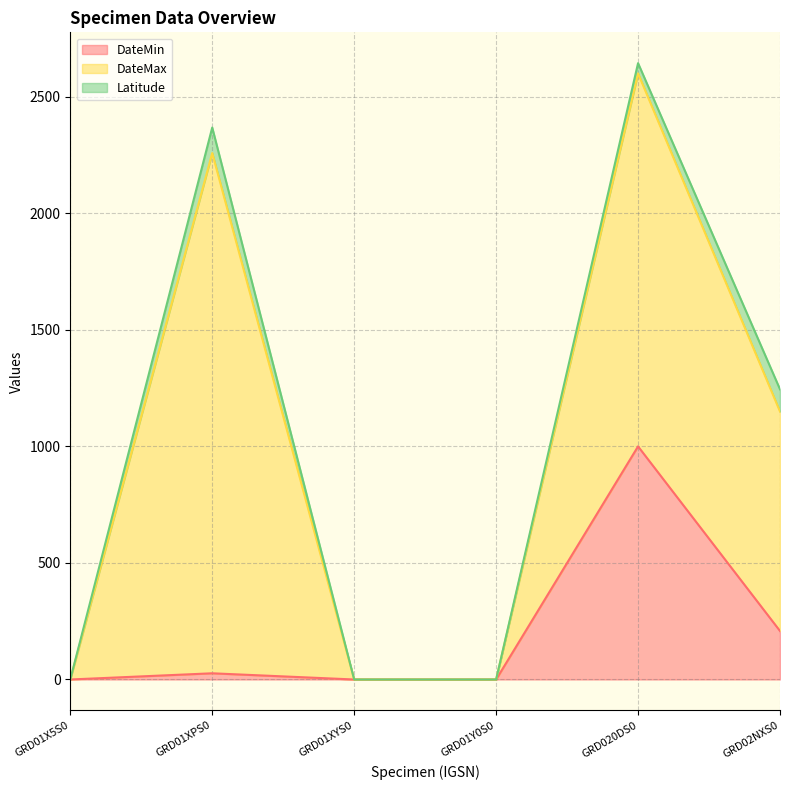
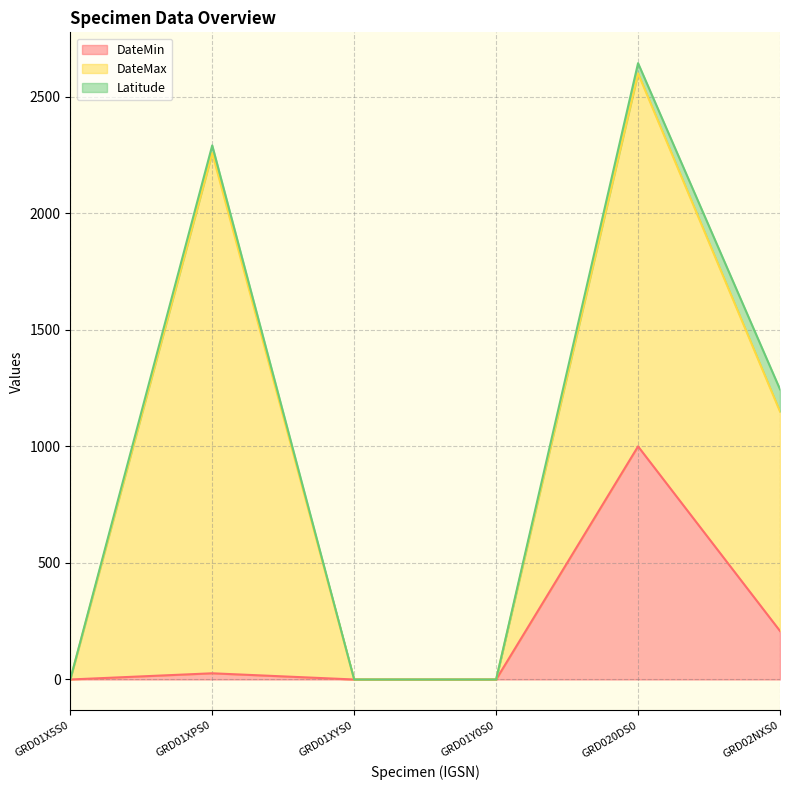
Latitude, GRD01XPS0: 110 -> 30
